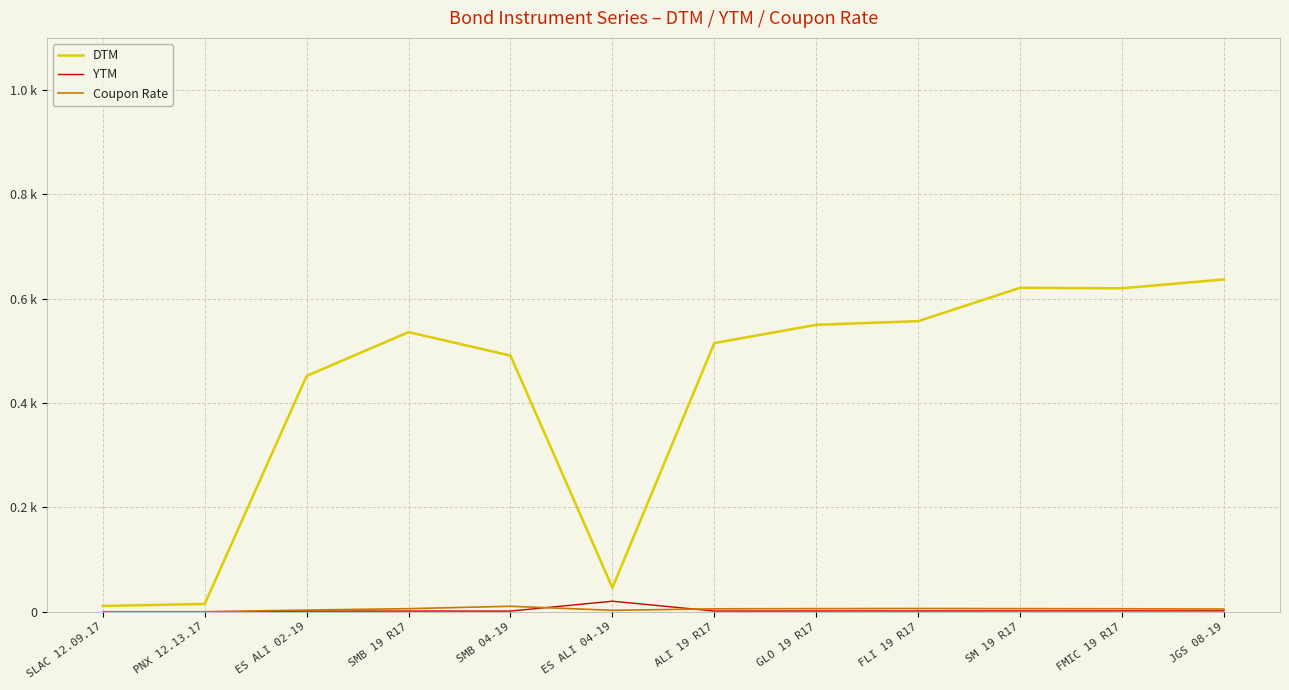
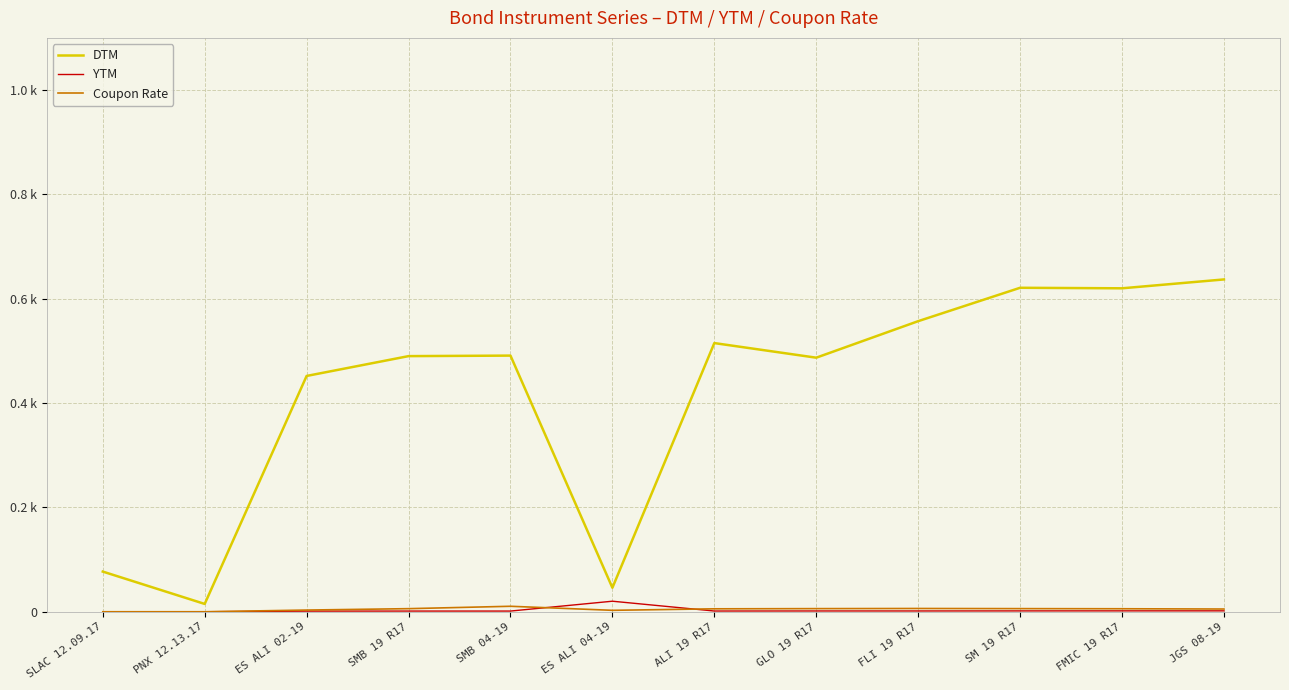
DTM, SLAC 12.09.17: 10 -> 80
DTM, SMB 19 R17: 540 -> 490
DTM, GLO 19 R17: 550 -> 490
